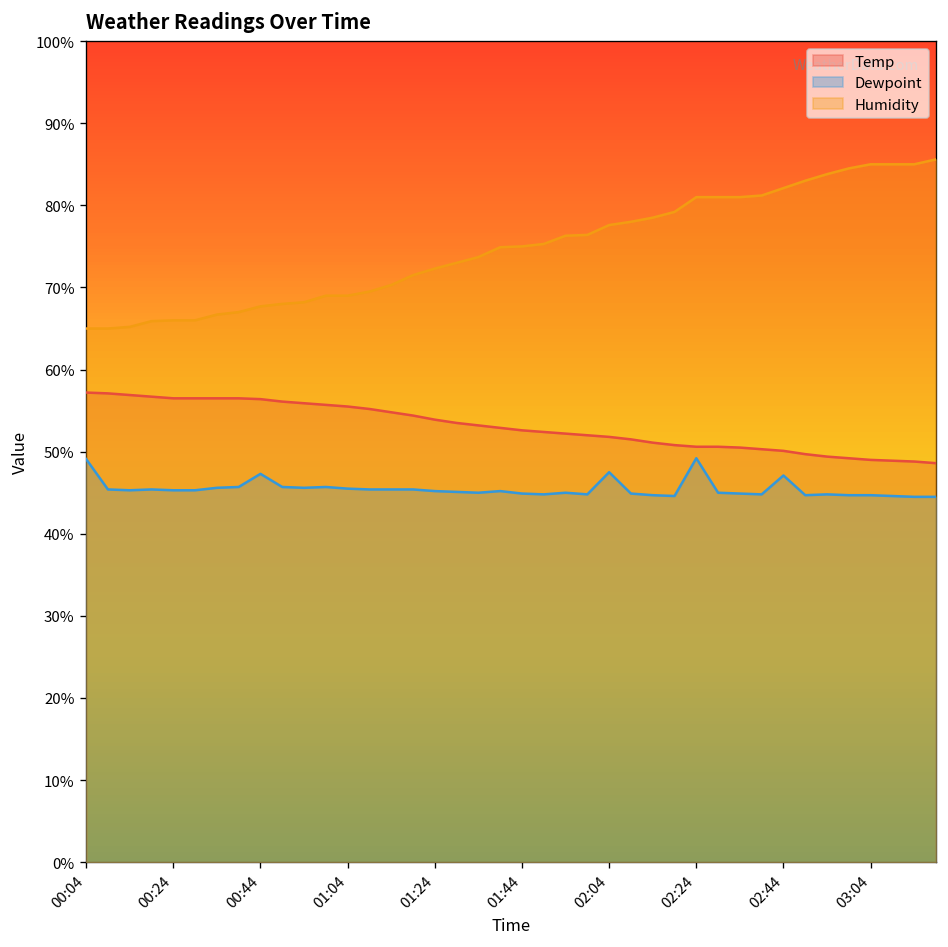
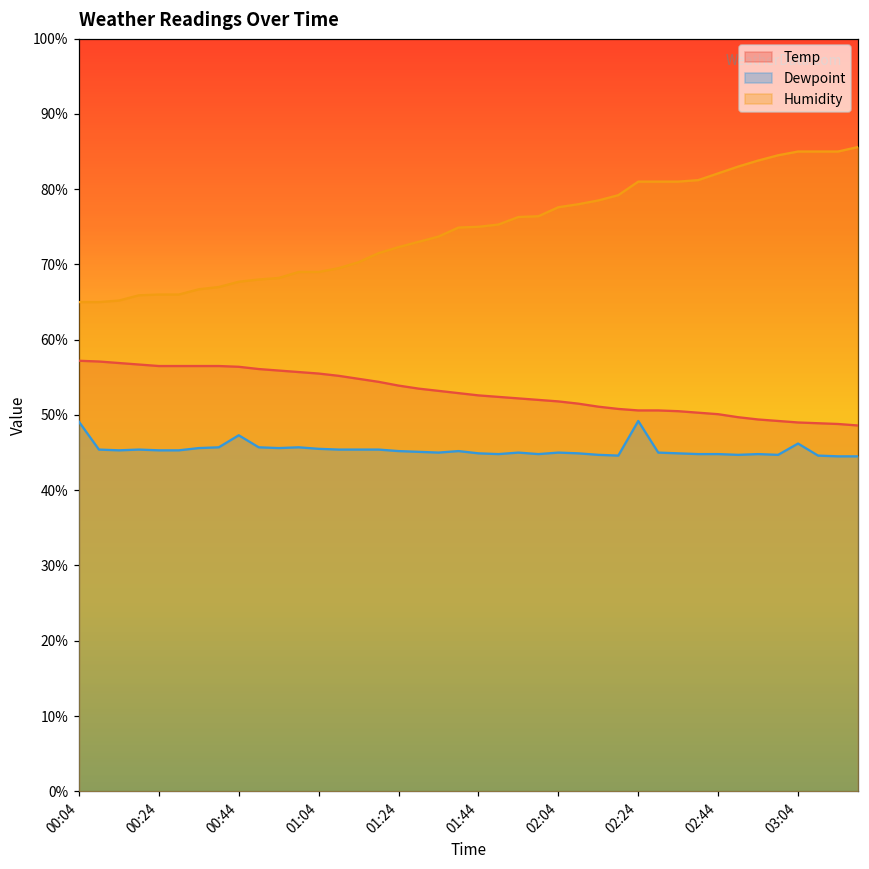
Dewpoint, 02:04: 48% -> 45%
Dewpoint, 02:44: 47% -> 45%
Dewpoint, 03:04: 45% -> 46%
